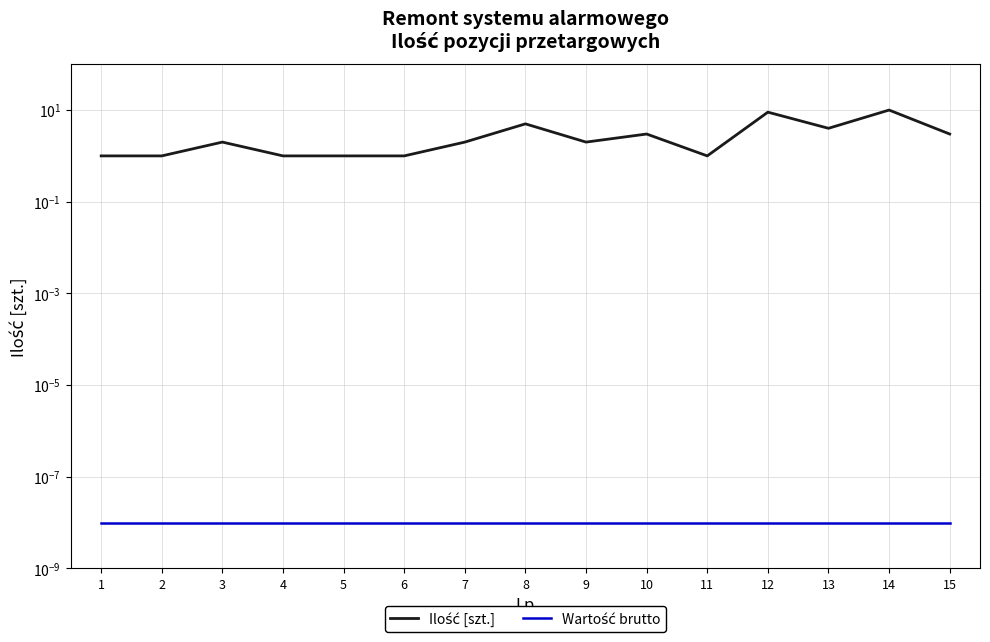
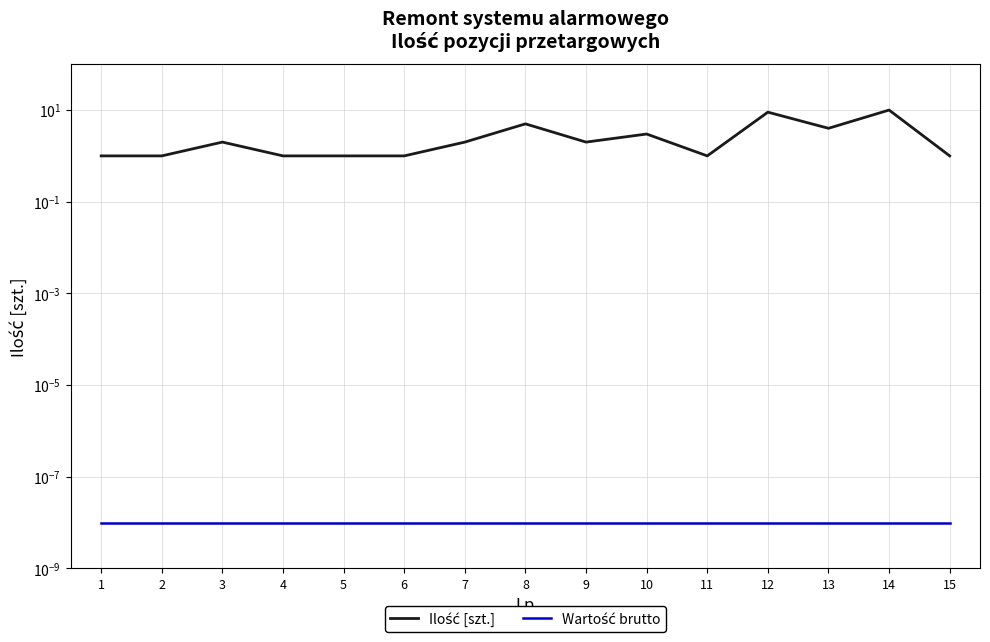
Ilość [szt.], 15: 3 -> 1
